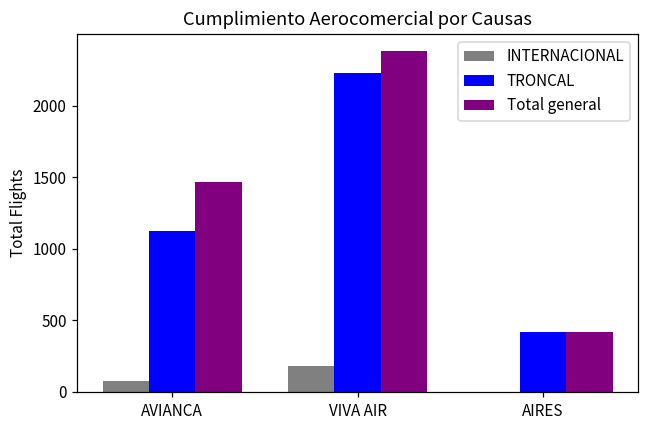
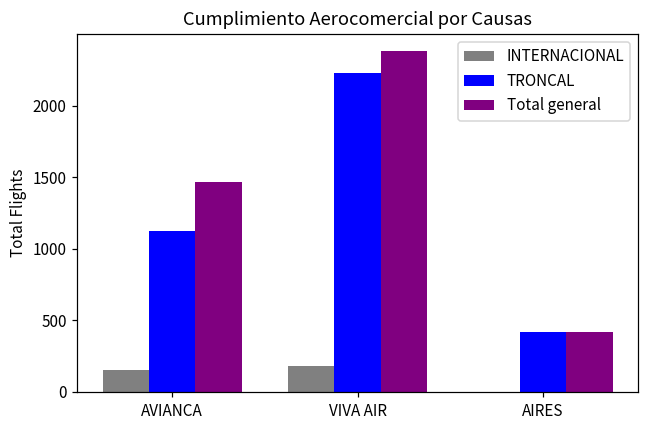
INTERNACIONAL, AVIANCA: 80 -> 150
